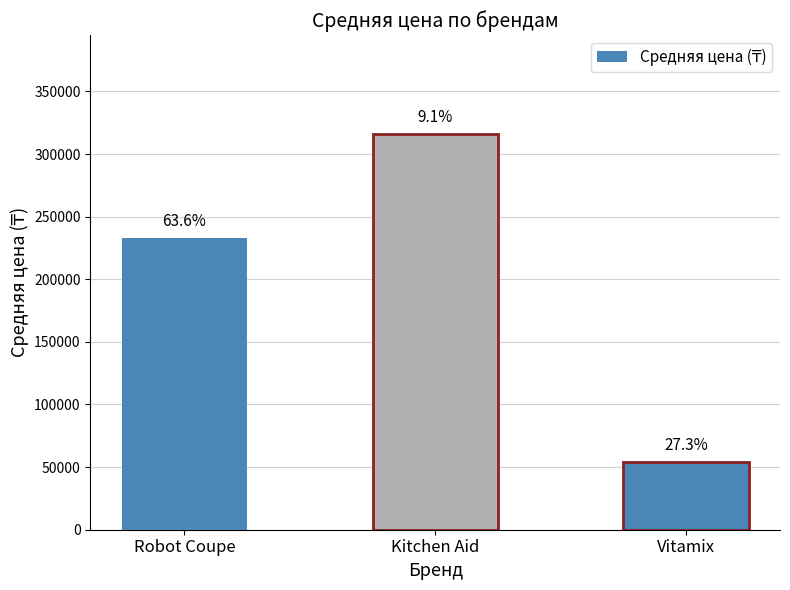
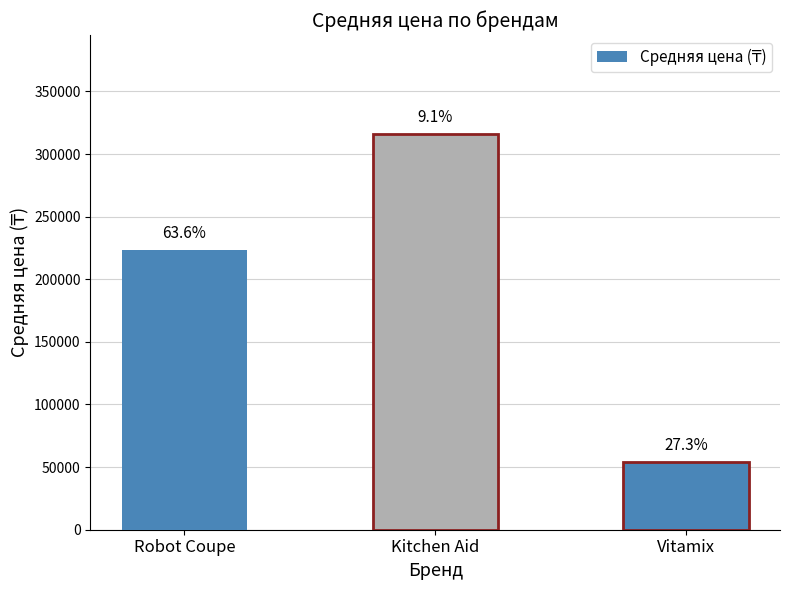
Robot Coupe: 233000 -> 224000
